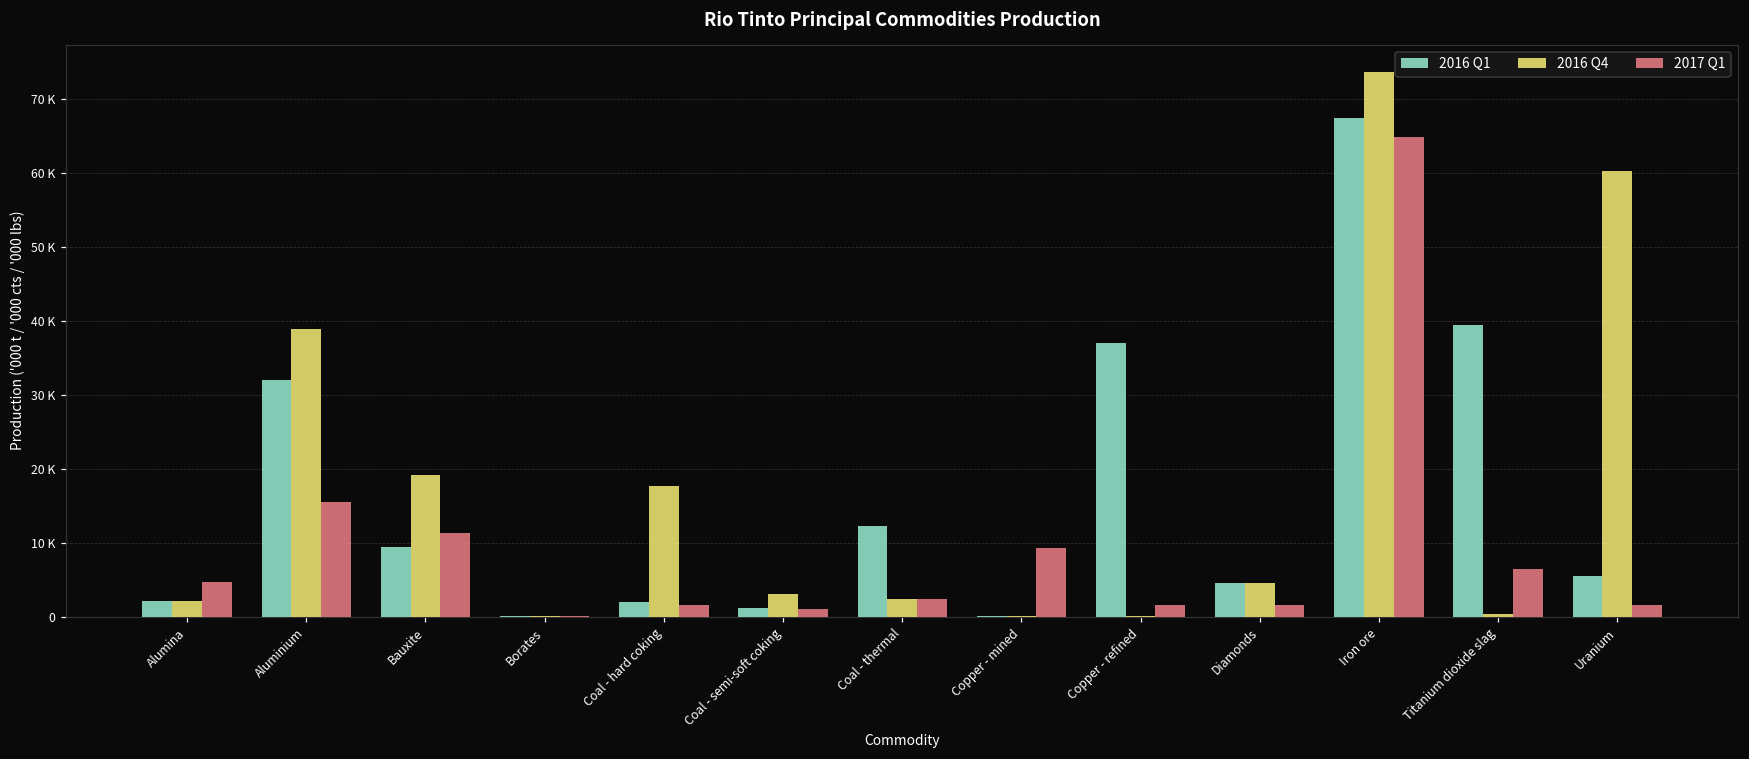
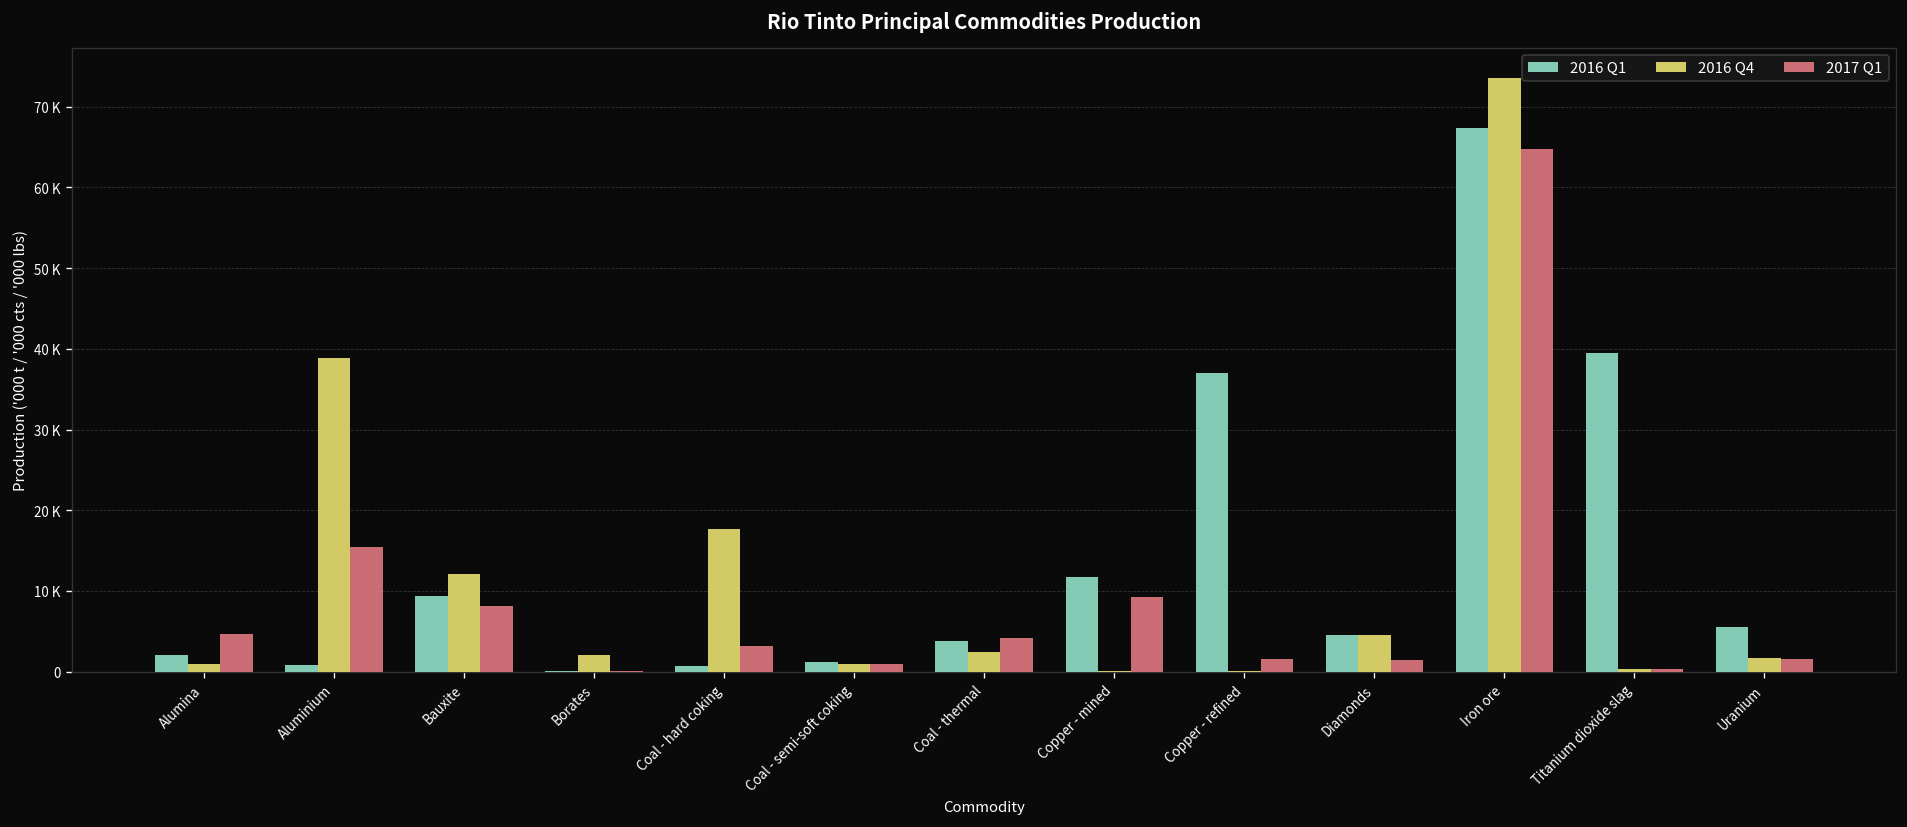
2016 Q4, Alumina: 2000 -> 1000
2016 Q1, Aluminium: 32000 -> 1000
2016 Q4, Bauxite: 19000 -> 12000
2017 Q1, Bauxite: 11000 -> 8000
2016 Q4, Borates: 0 -> 2000
2016 Q1, Coal - hard coking: 2000 -> 1000
2017 Q1, Coal - hard coking: 2000 -> 3000
2016 Q4, Coal - semi-soft coking: 3000 -> 1000
2016 Q1, Coal - thermal: 12000 -> 4000
2017 Q1, Coal - thermal: 2000 -> 4000
2016 Q1, Copper - mined: 0 -> 12000
2017 Q1, Titanium dioxide slag: 6000 -> 0
2016 Q4, Uranium: 60000 -> 2000
